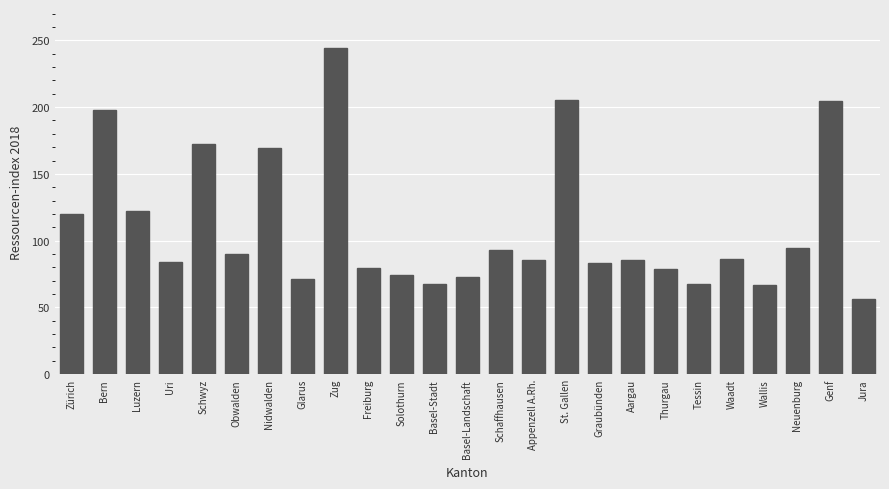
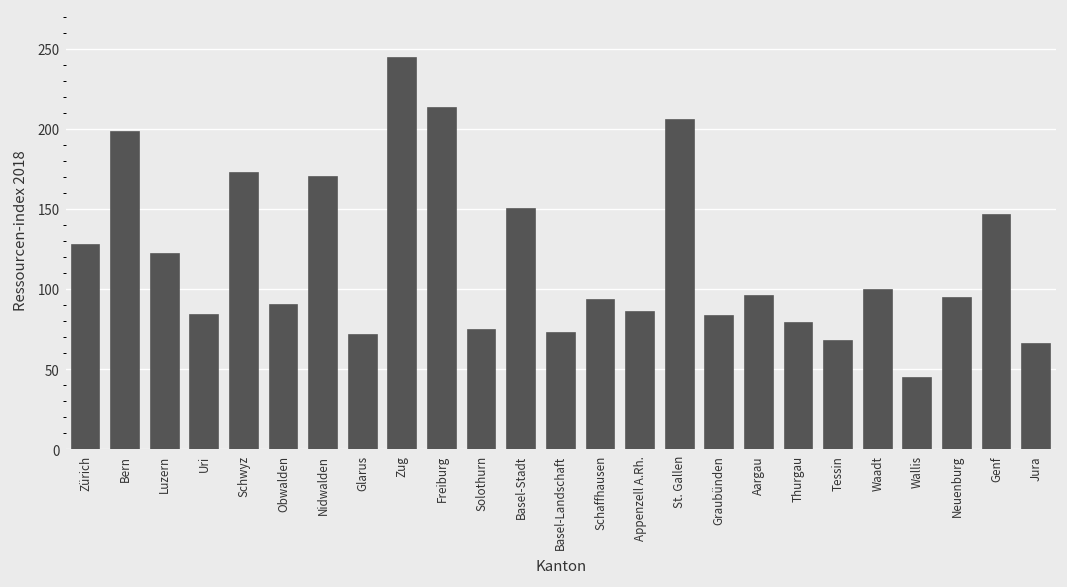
Zürich: 120 -> 127
Freiburg: 80 -> 213
Basel-Stadt: 67 -> 150
Aargau: 85 -> 96
Waadt: 86 -> 100
Wallis: 67 -> 44
Genf: 204 -> 146
Jura: 56 -> 66
